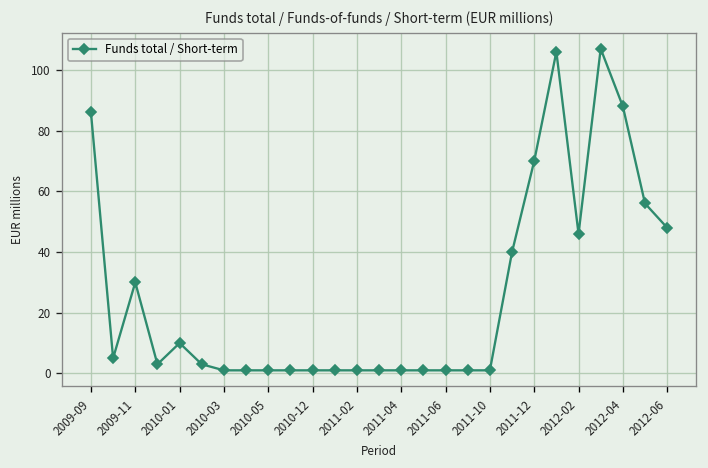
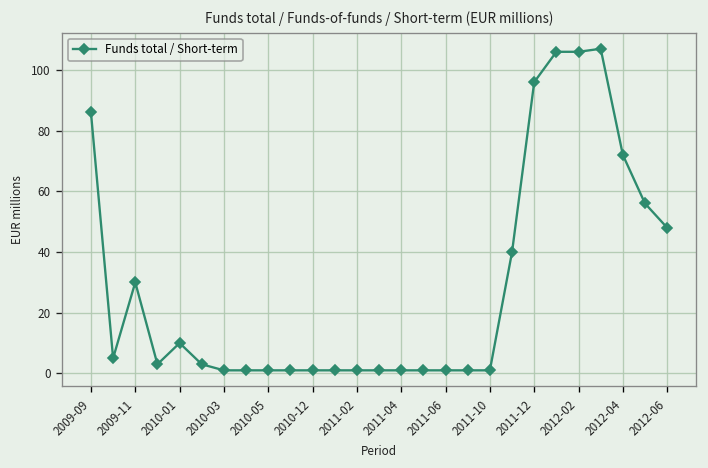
2011-12: 70 -> 96
2012-02: 46 -> 106
2012-04: 88 -> 72
